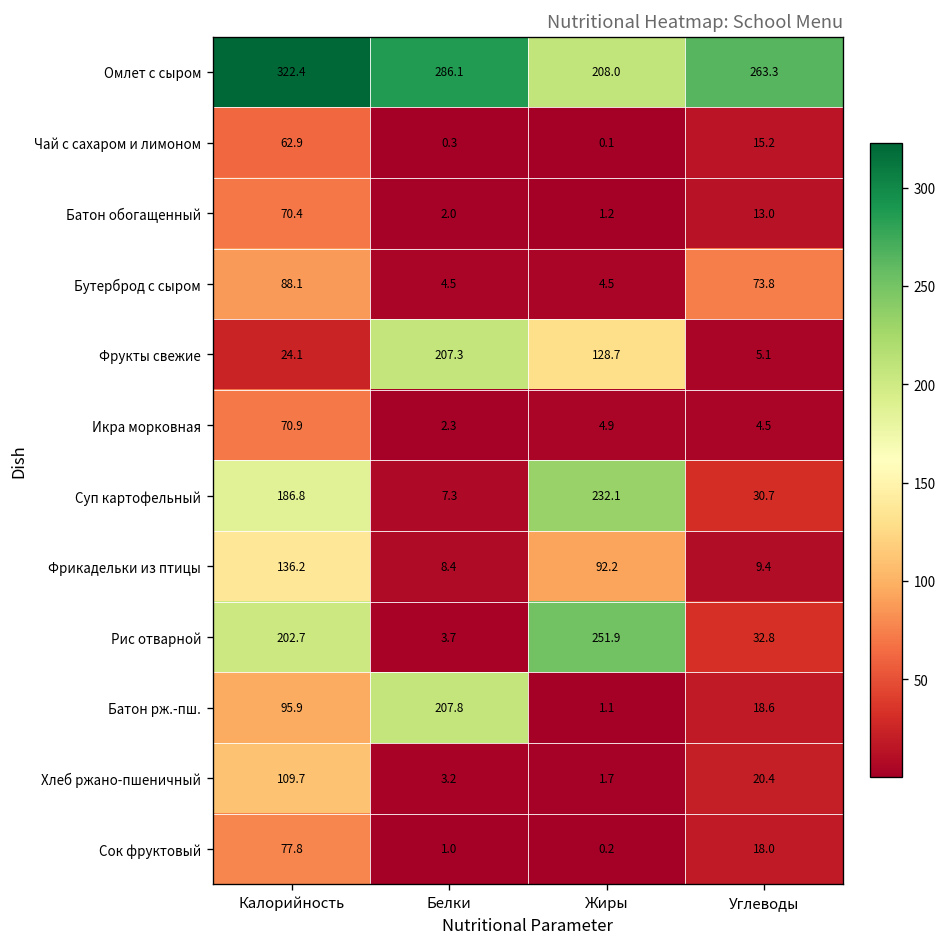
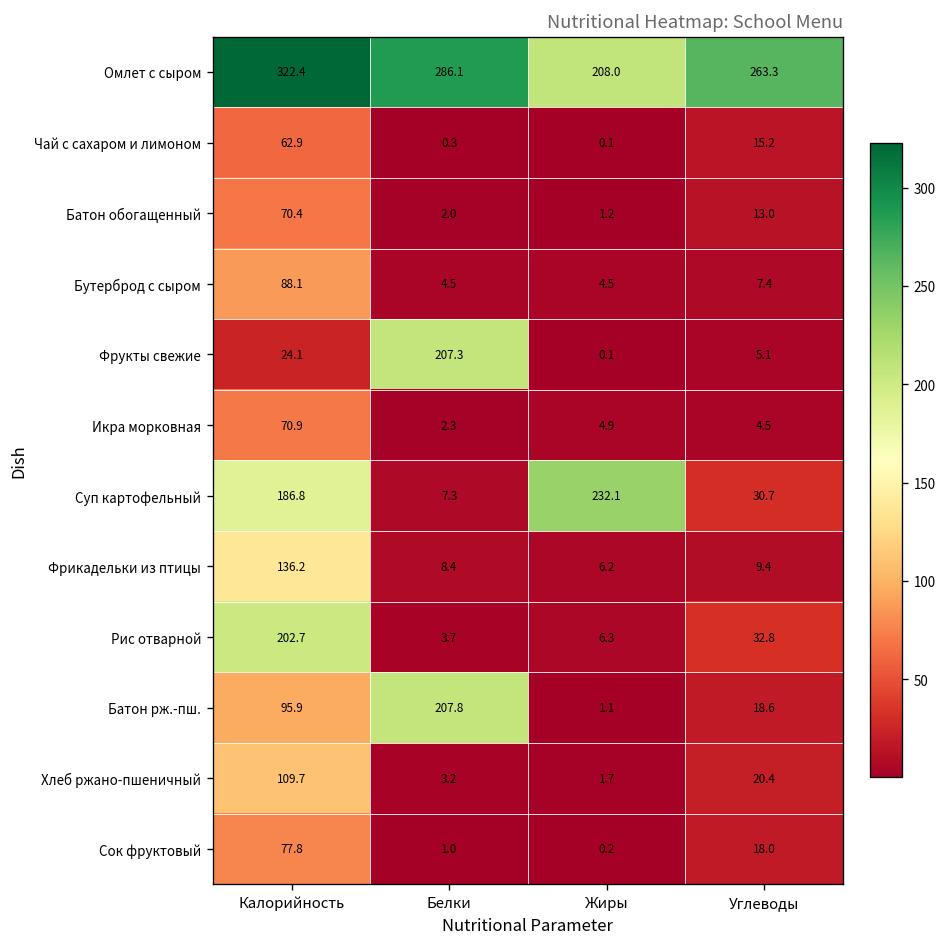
Бутерброд с сыром, Углеводы: 73.8 -> 7.4
Фрукты свежие, Жиры: 128.7 -> 0.1
Фрикадельки из птицы, Жиры: 92.2 -> 6.2
Рис отварной, Жиры: 251.9 -> 6.3
